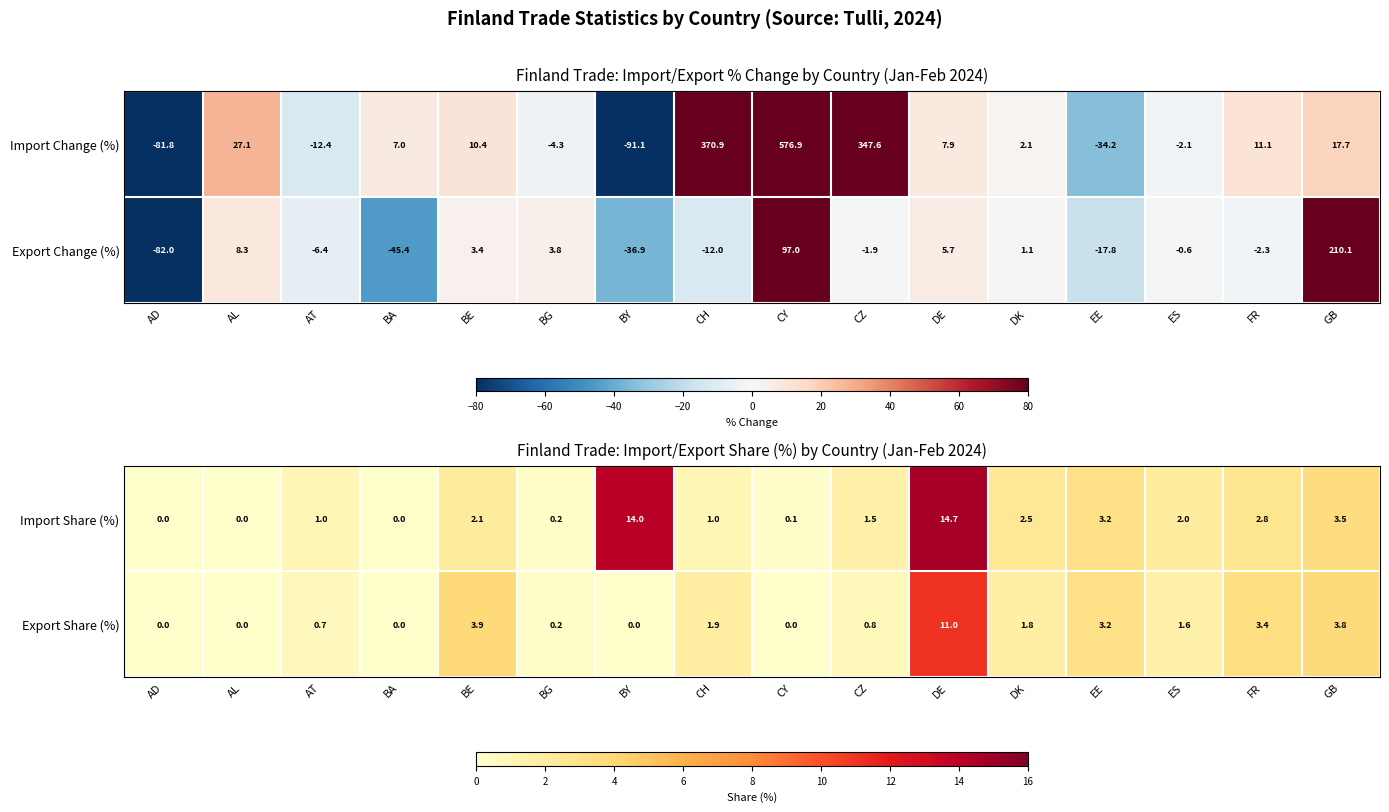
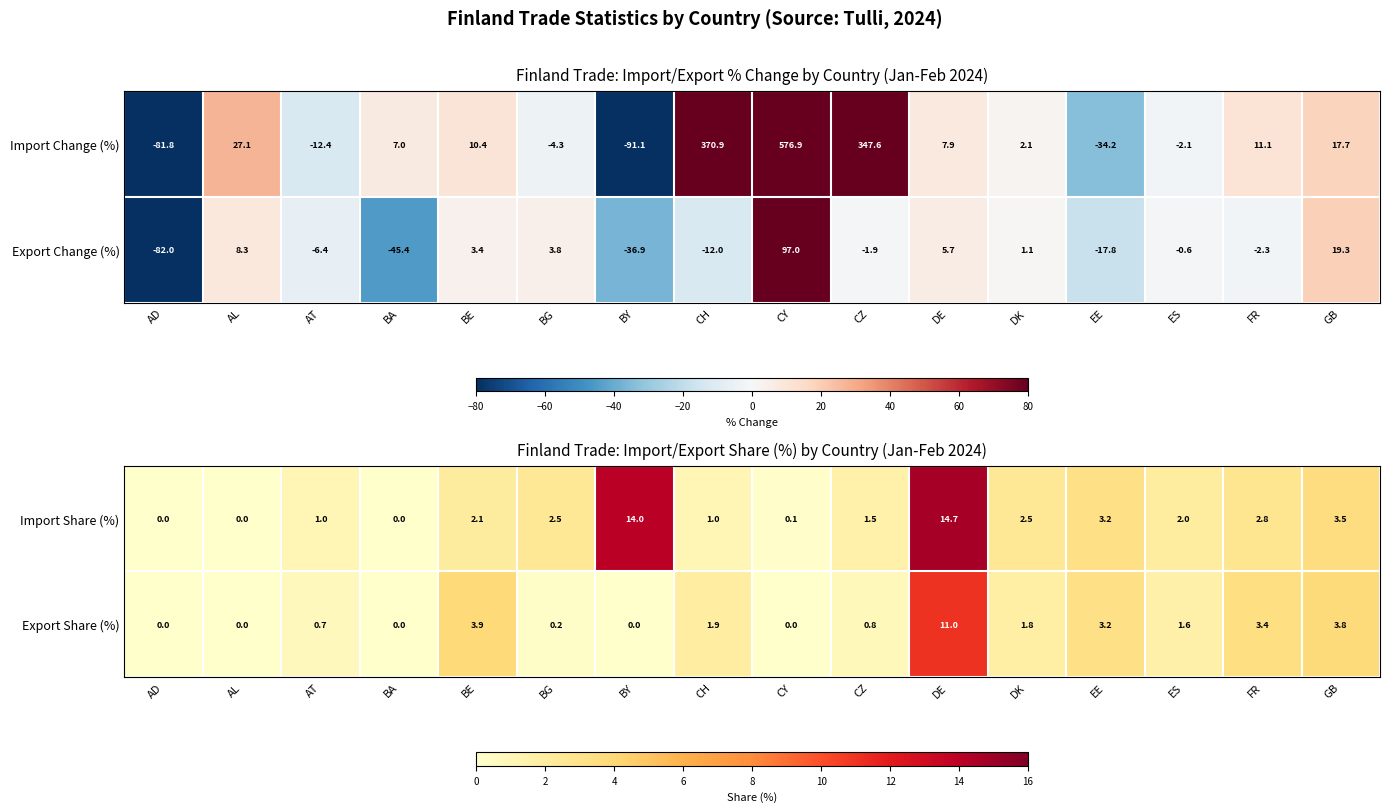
Finland Trade: Import/Export % Change by Country (Jan-Feb 2024), Export Change (%), GB: 210.1 -> 19.3
Finland Trade: Import/Export Share (%) by Country (Jan-Feb 2024), Import Share (%), BG: 0.2 -> 2.5
